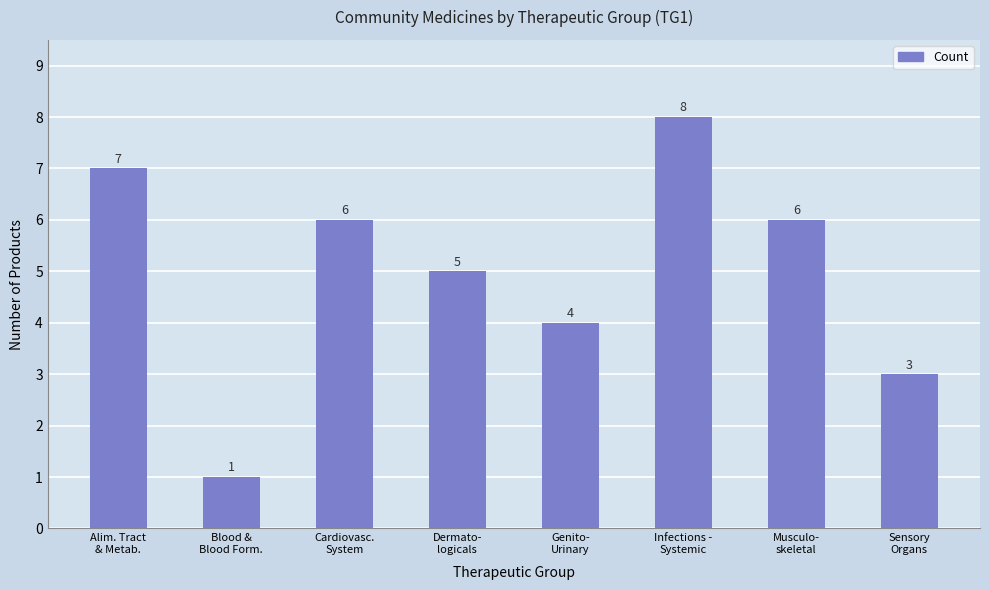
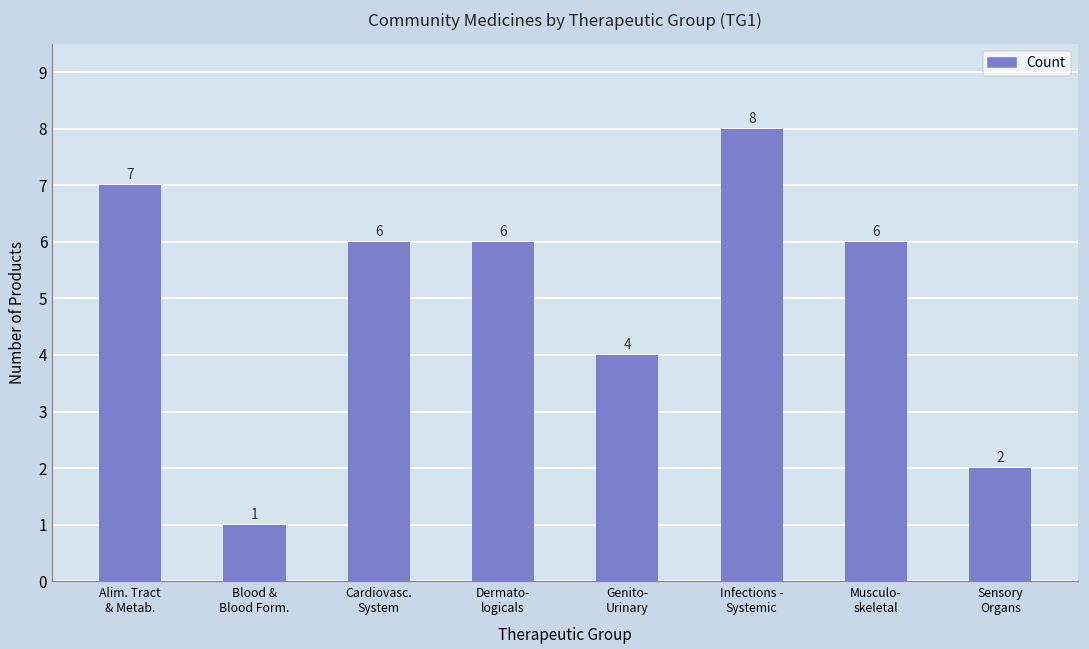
Dermato- logicals: 5 -> 6
Sensory Organs: 3 -> 2
